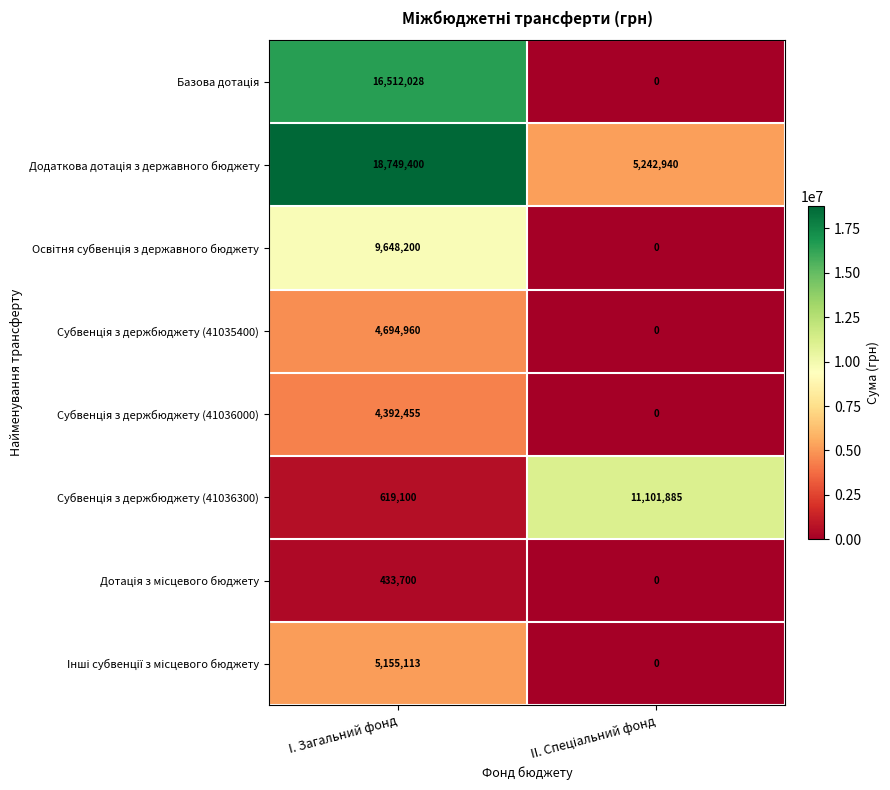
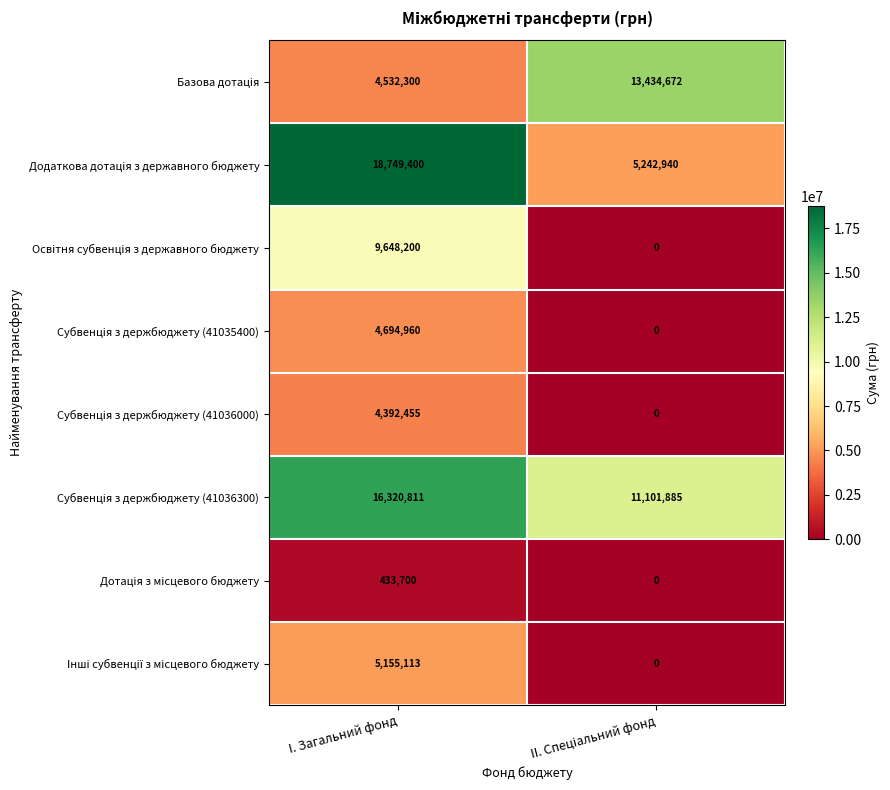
Базова дотація, І. Загальний фонд: 16,512,028 -> 4,532,300
Базова дотація, ІІ. Спеціальний фонд: 0 -> 13,434,672
Субвенція з держбюджету (41036300), І. Загальний фонд: 619,100 -> 16,320,811
